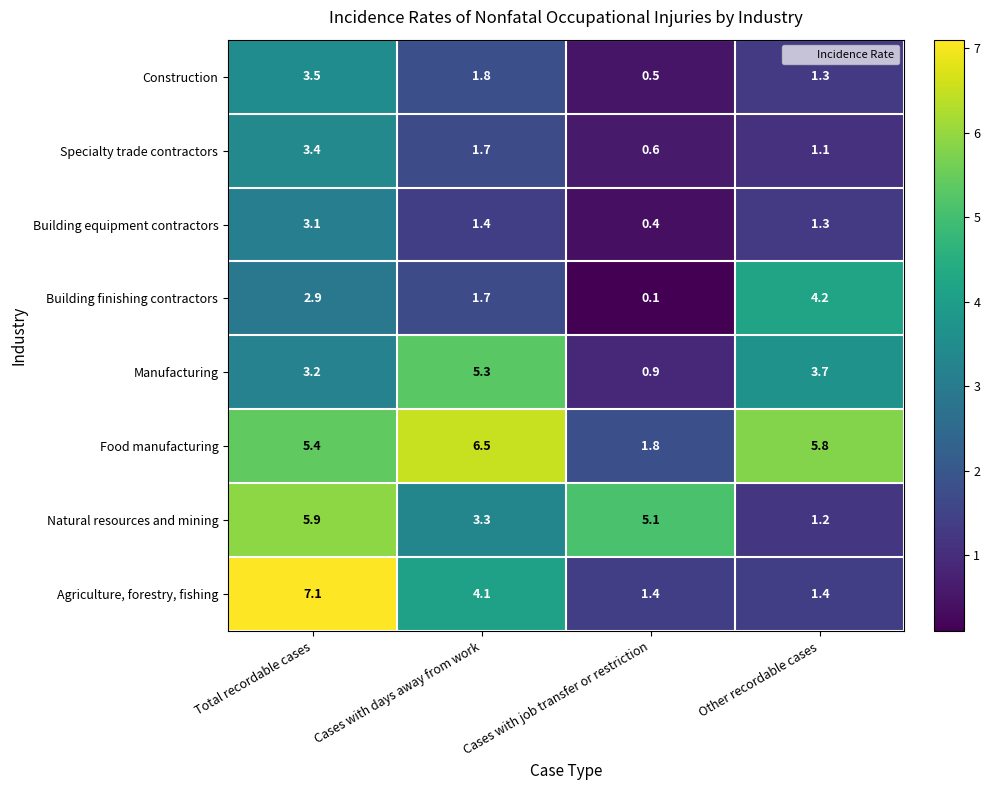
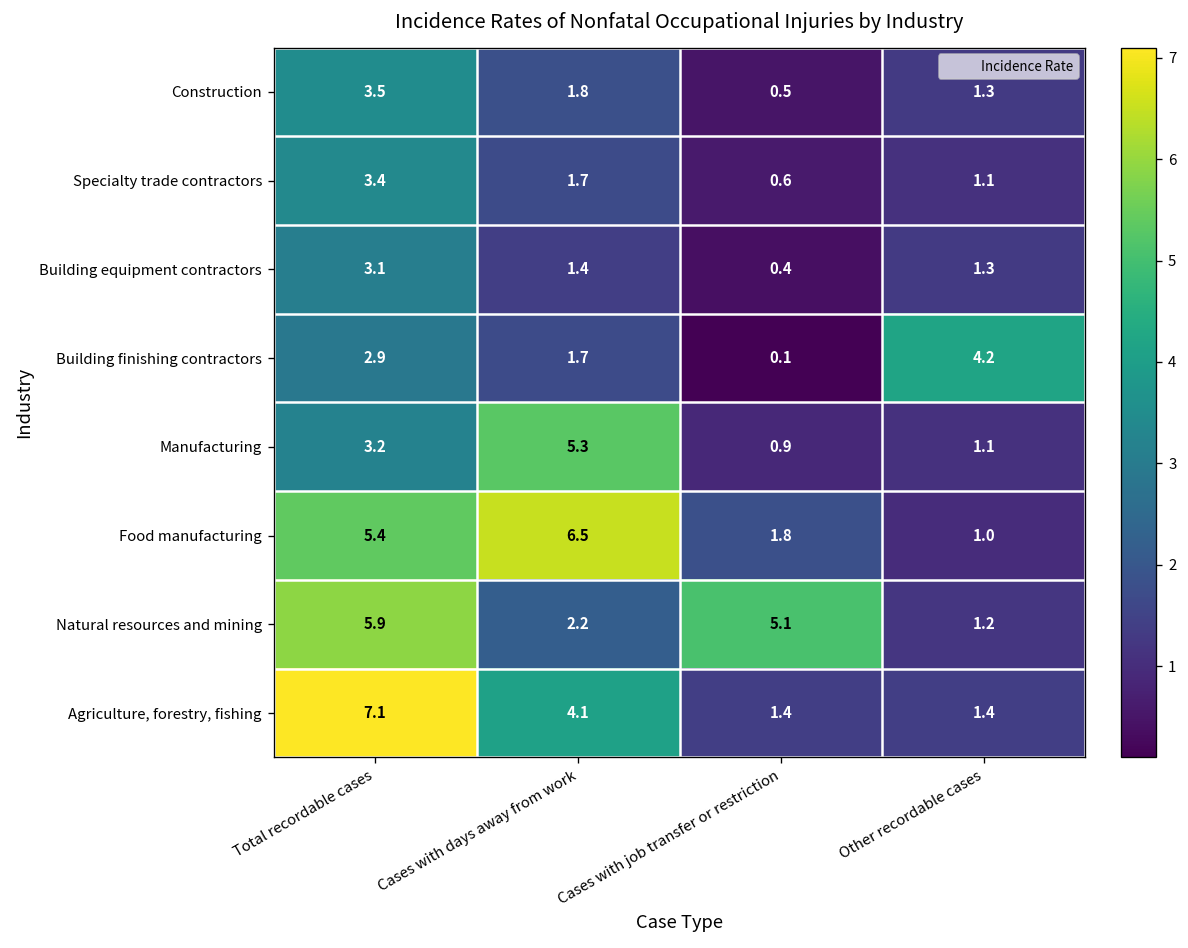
Manufacturing, Other recordable cases: 3.7 -> 1.1
Food manufacturing, Other recordable cases: 5.8 -> 1.0
Natural resources and mining, Cases with days away from work: 3.3 -> 2.2
